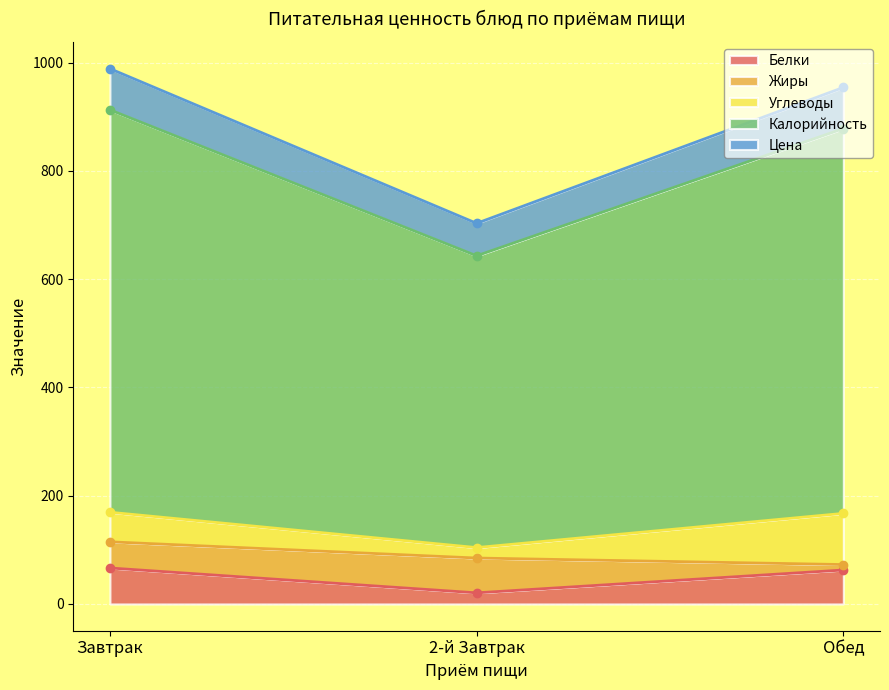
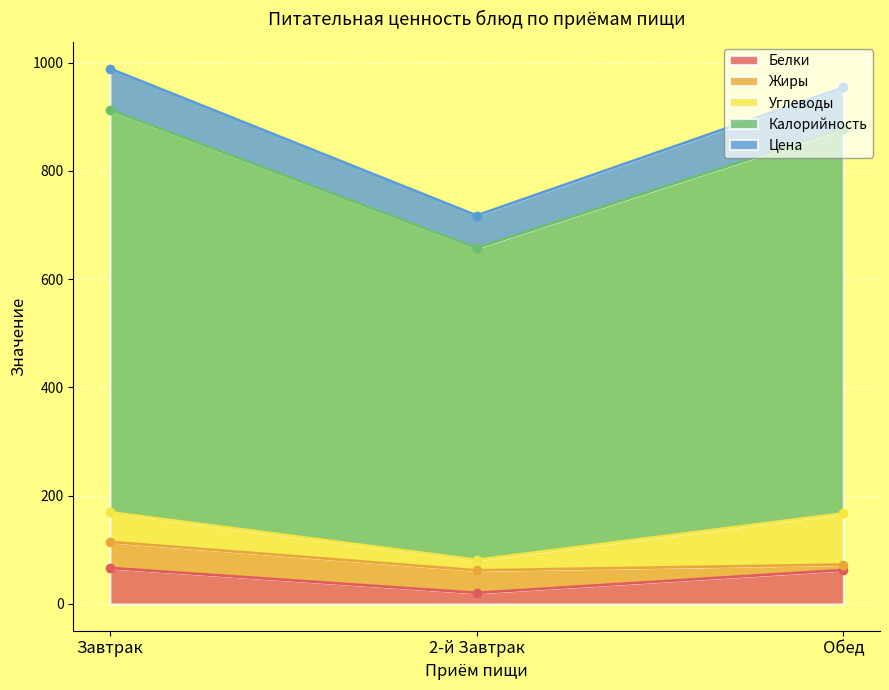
Жиры, 2-й Завтрак: 60 -> 40
Калорийность, 2-й Завтрак: 540 -> 580
